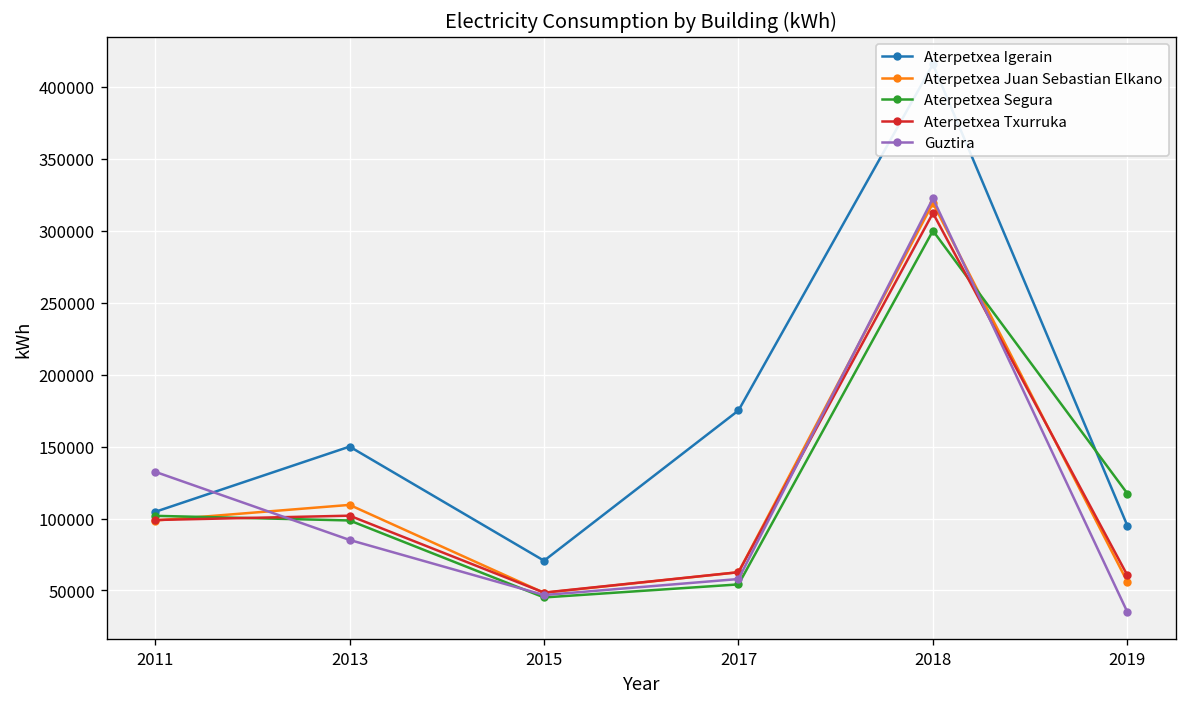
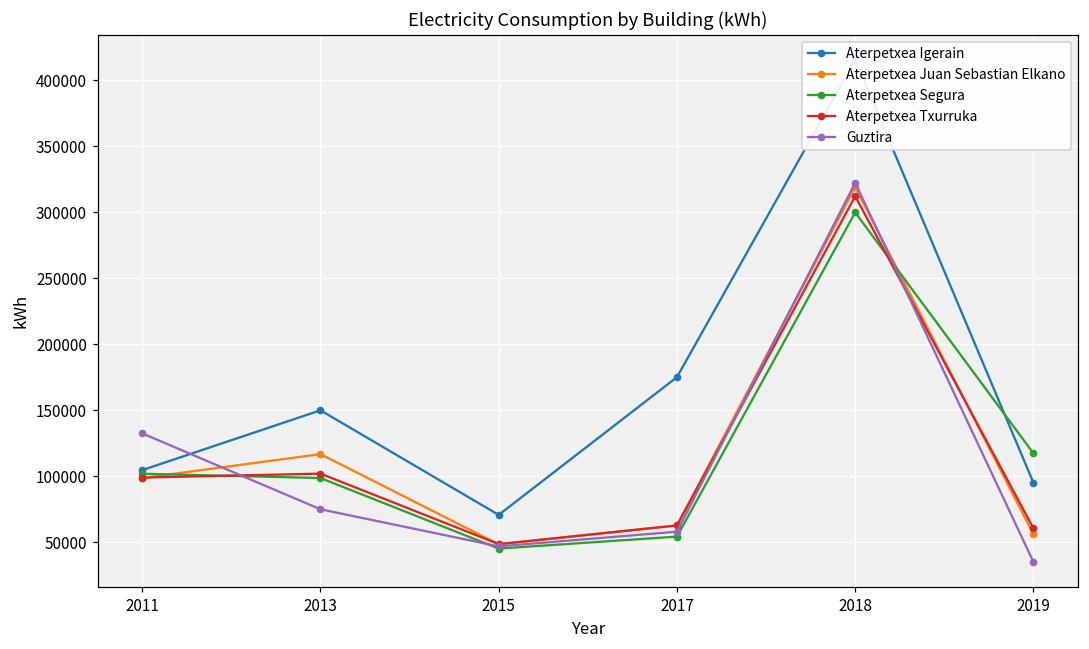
Aterpetxea Juan Sebastian Elkano, 2013: 109000 -> 117000
Guztira, 2013: 85000 -> 75000
